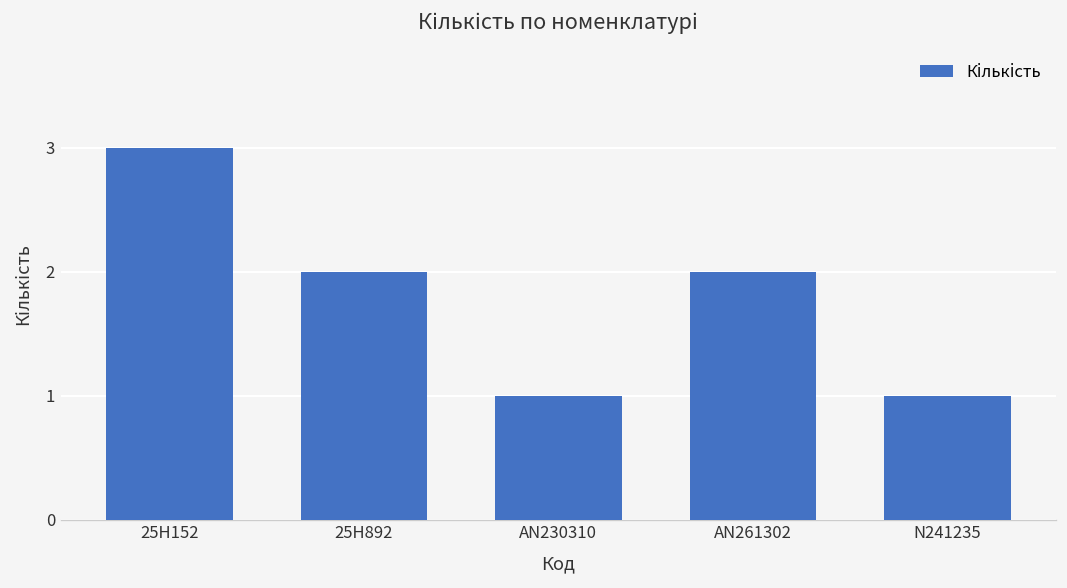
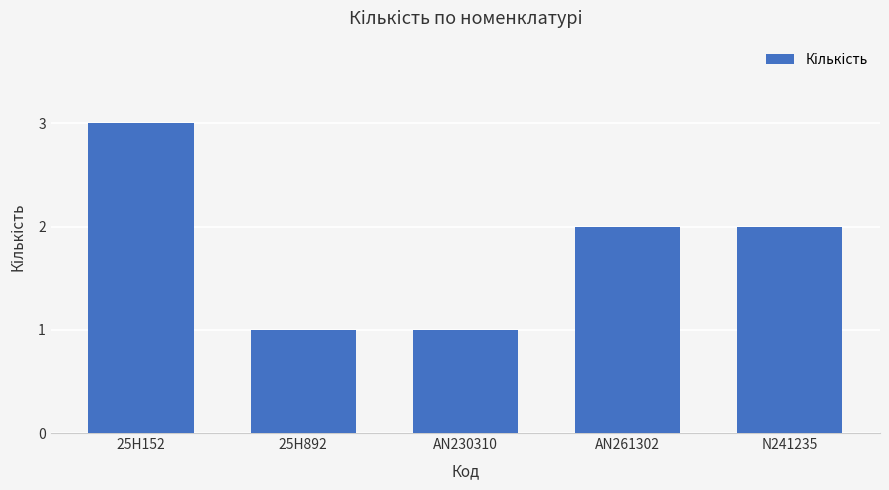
25H892: 2 -> 1
N241235: 1 -> 2
